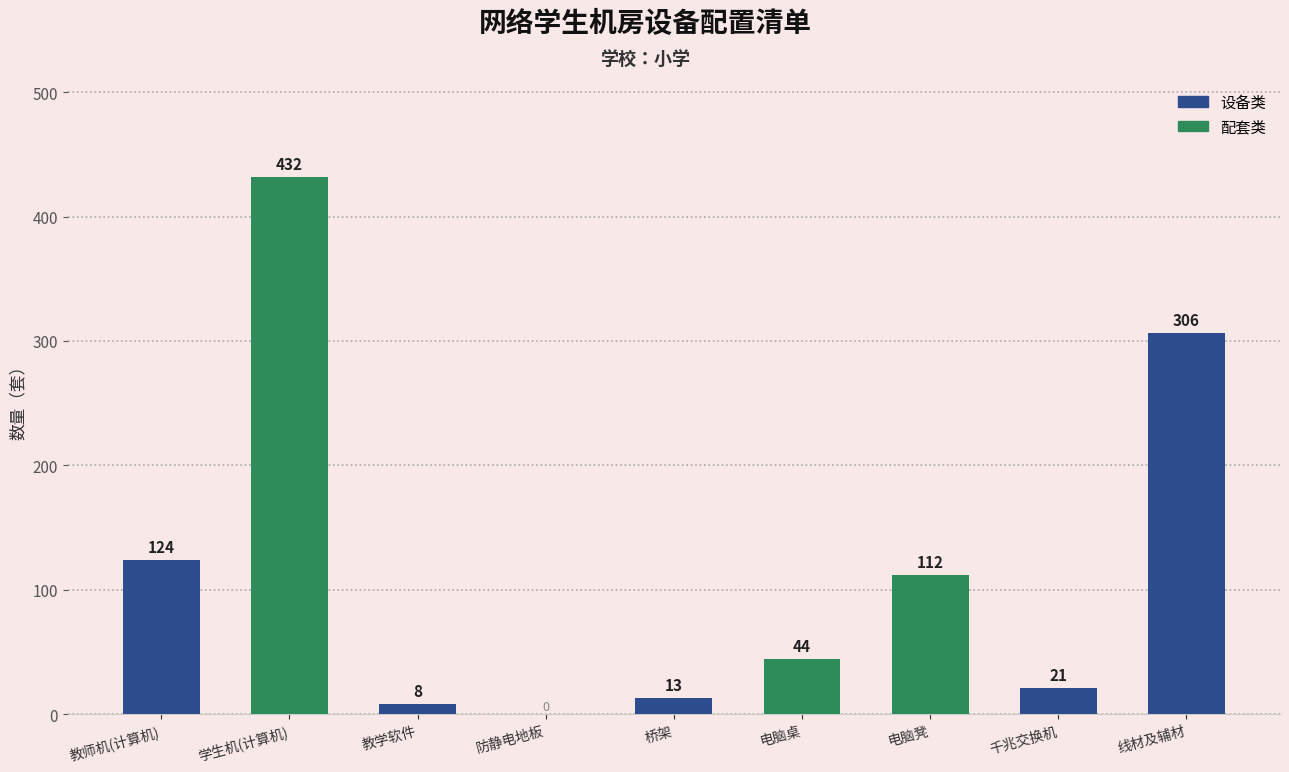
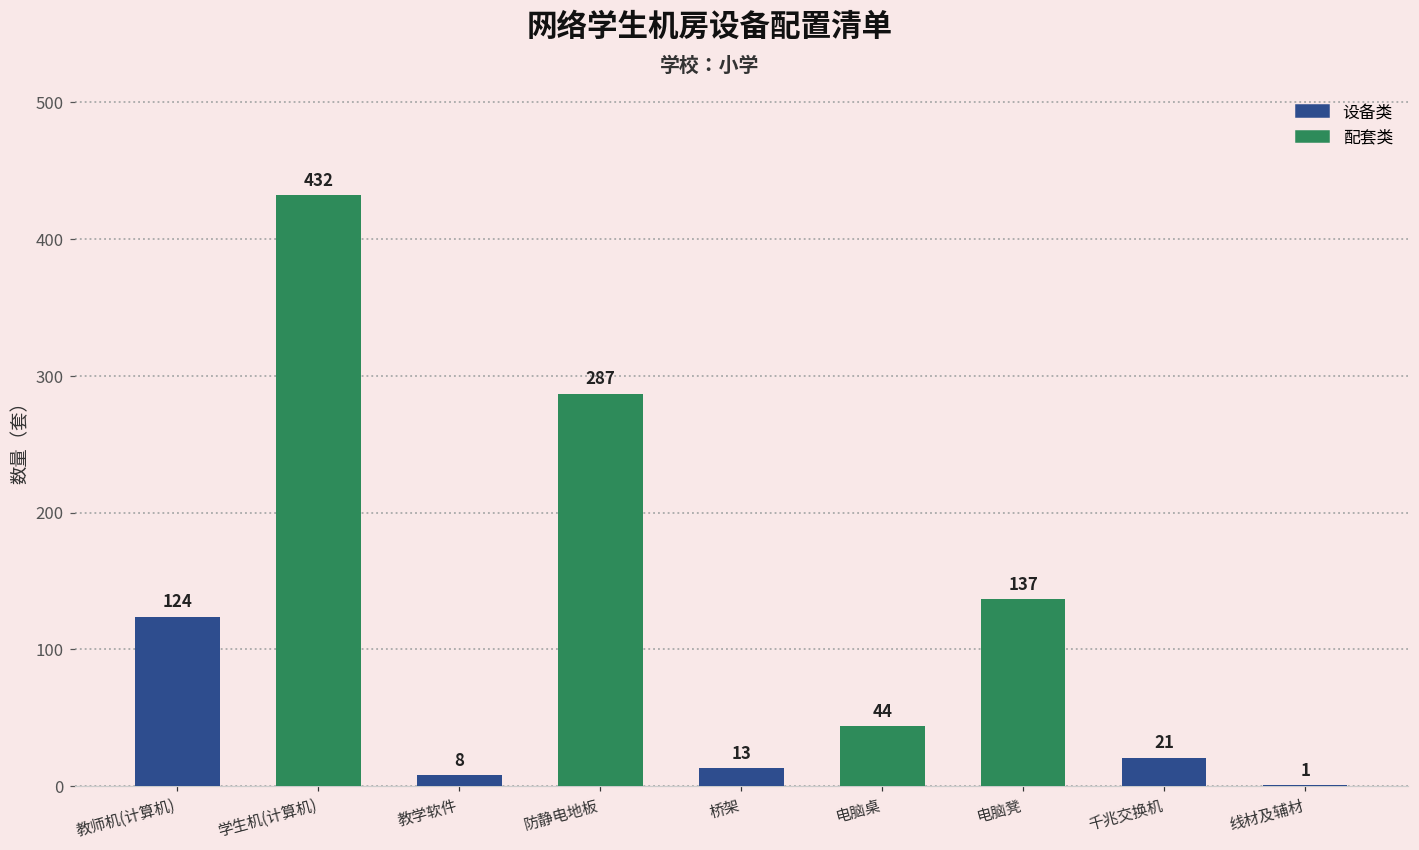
防静电地板: 0 -> 287
电脑凳: 112 -> 137
线材及辅材: 306 -> 1
